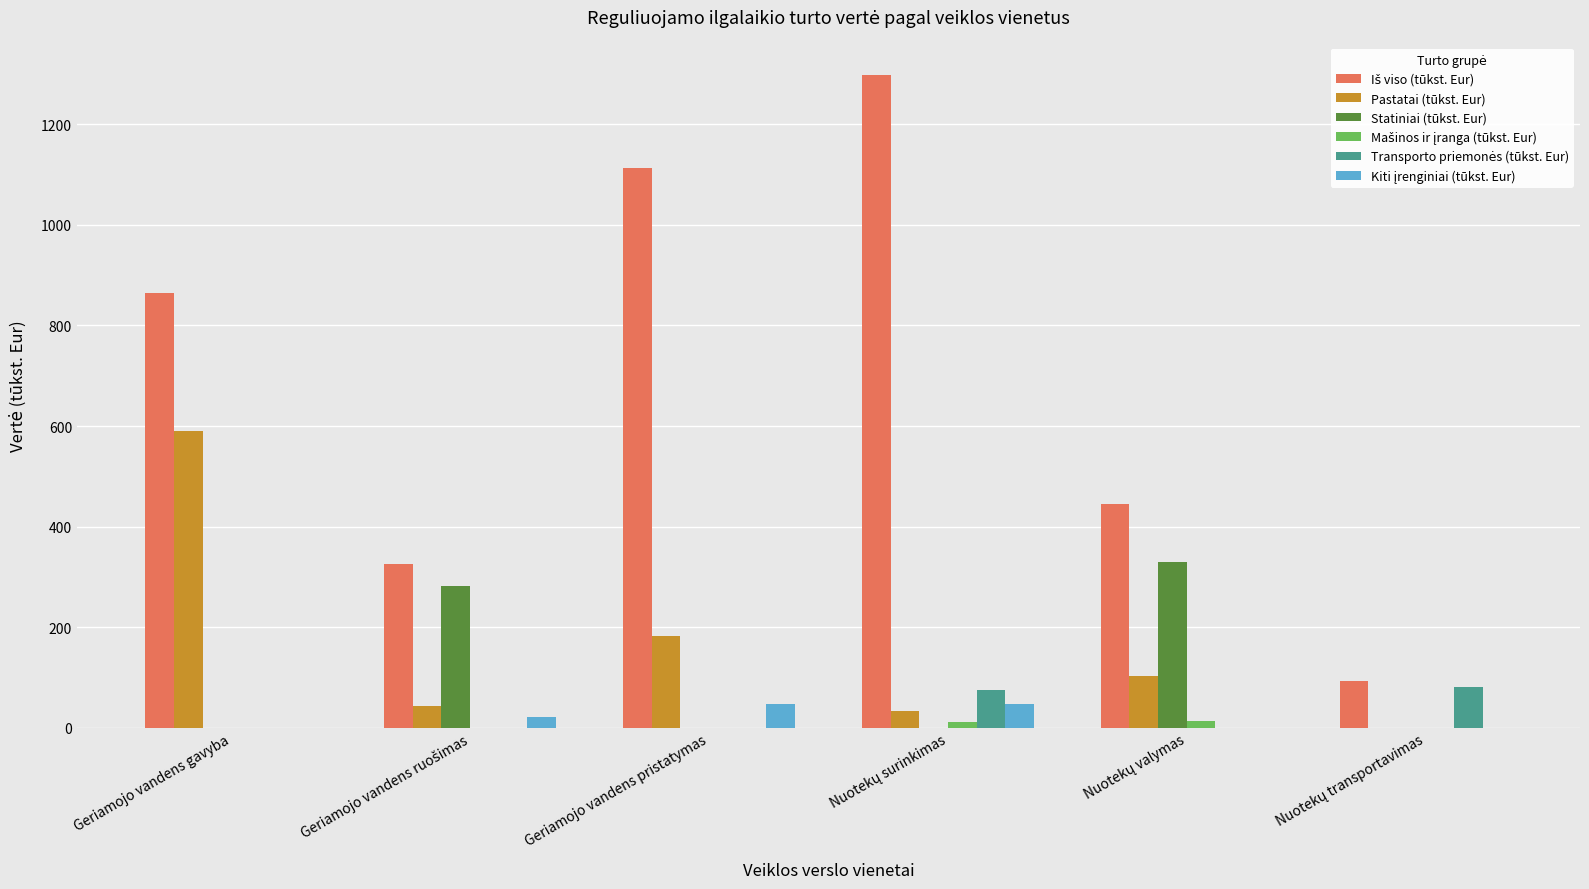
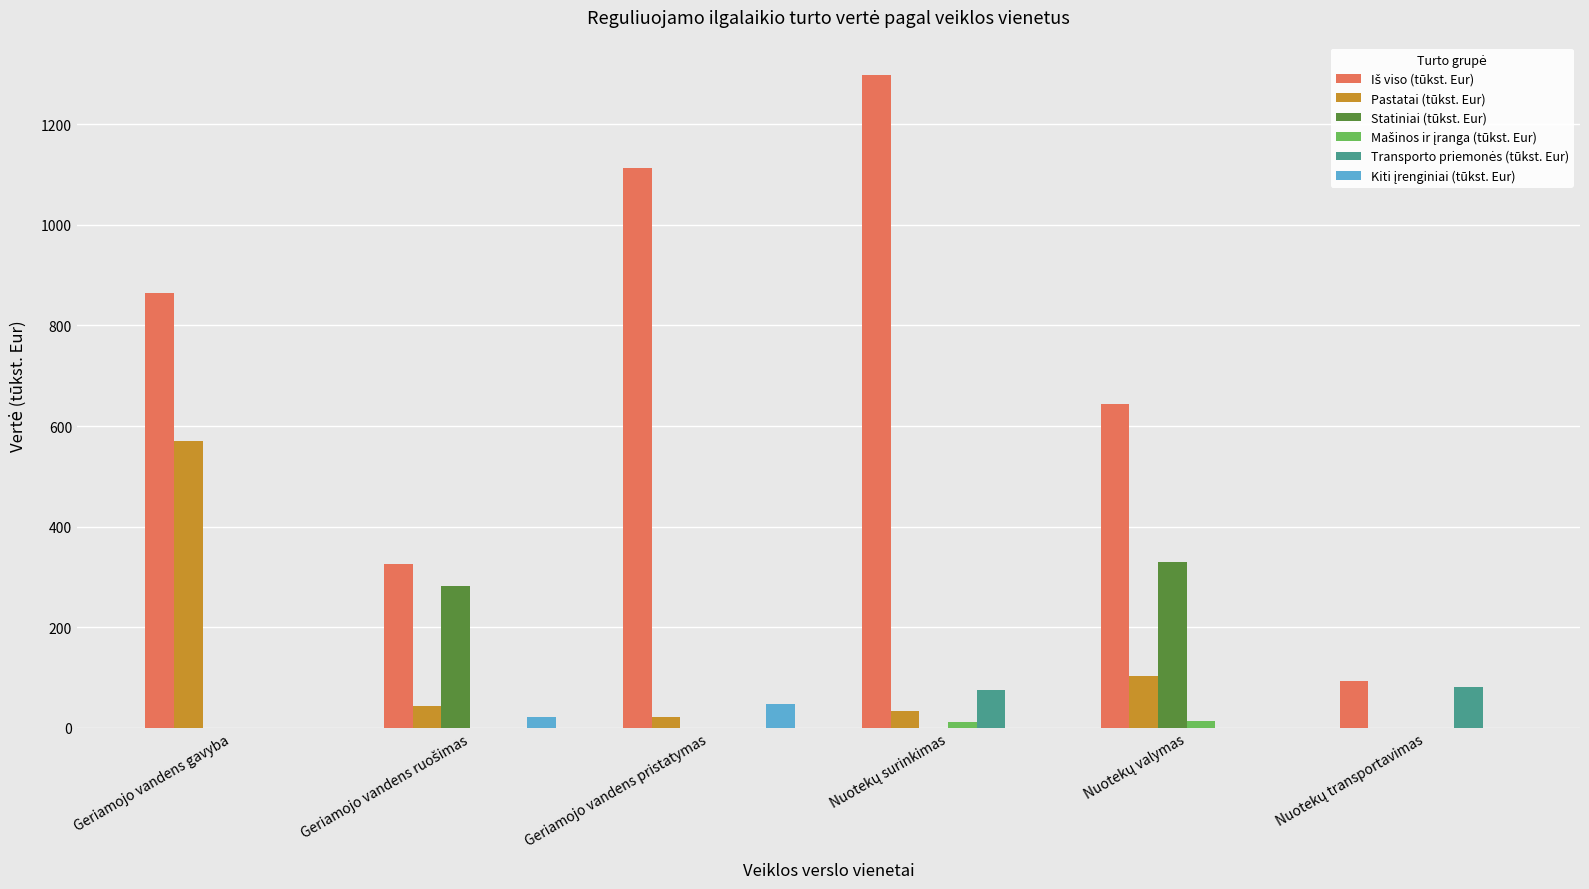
Pastatai (tūkst. Eur), Geriamojo vandens gavyba: 590 -> 570
Pastatai (tūkst. Eur), Geriamojo vandens pristatymas: 180 -> 20
Kiti įrenginiai (tūkst. Eur), Nuotekų surinkimas: 50 -> 0
Iš viso (tūkst. Eur), Nuotekų valymas: 450 -> 640
